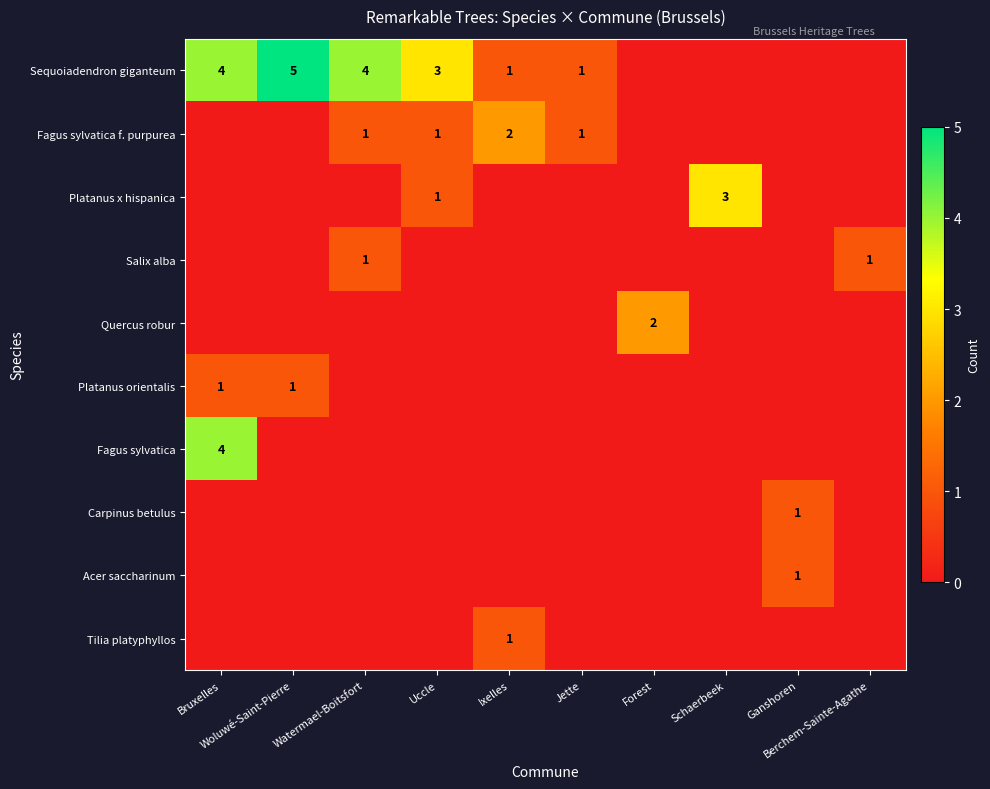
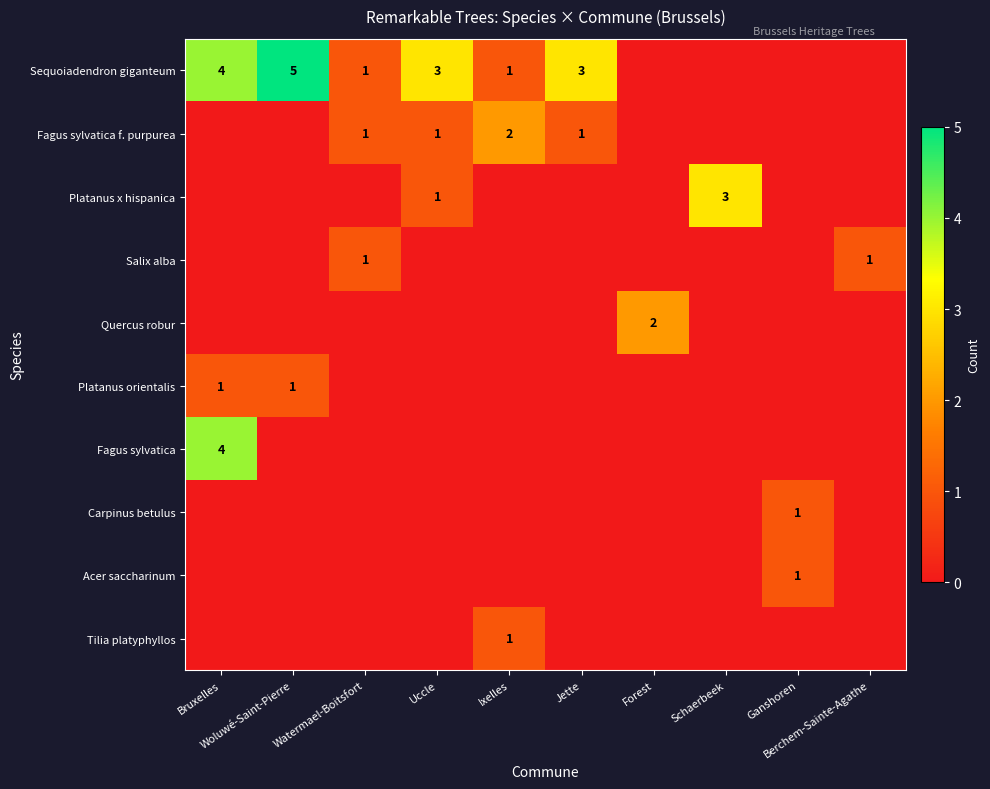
Sequoiadendron giganteum, Watermael-Boitsfort: 4 -> 1
Sequoiadendron giganteum, Jette: 1 -> 3
